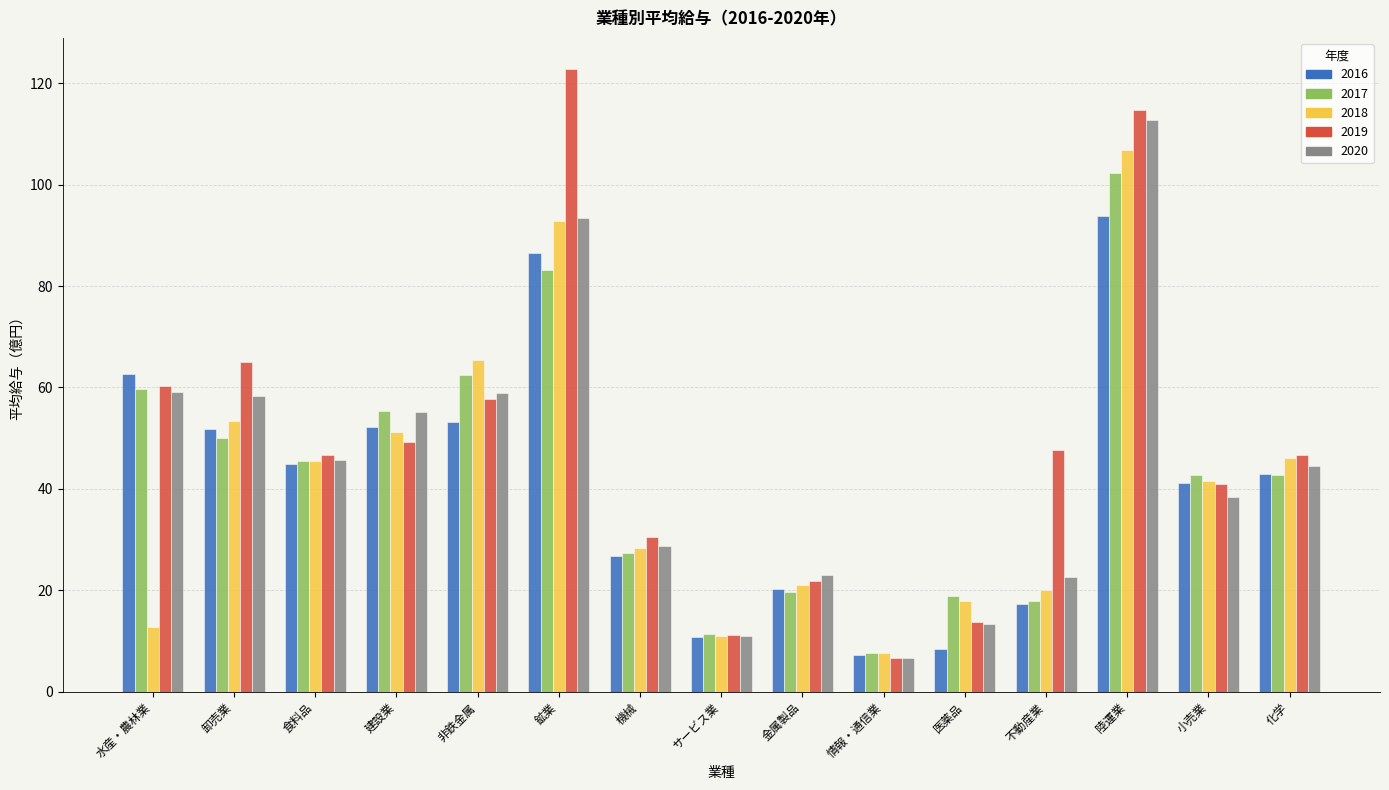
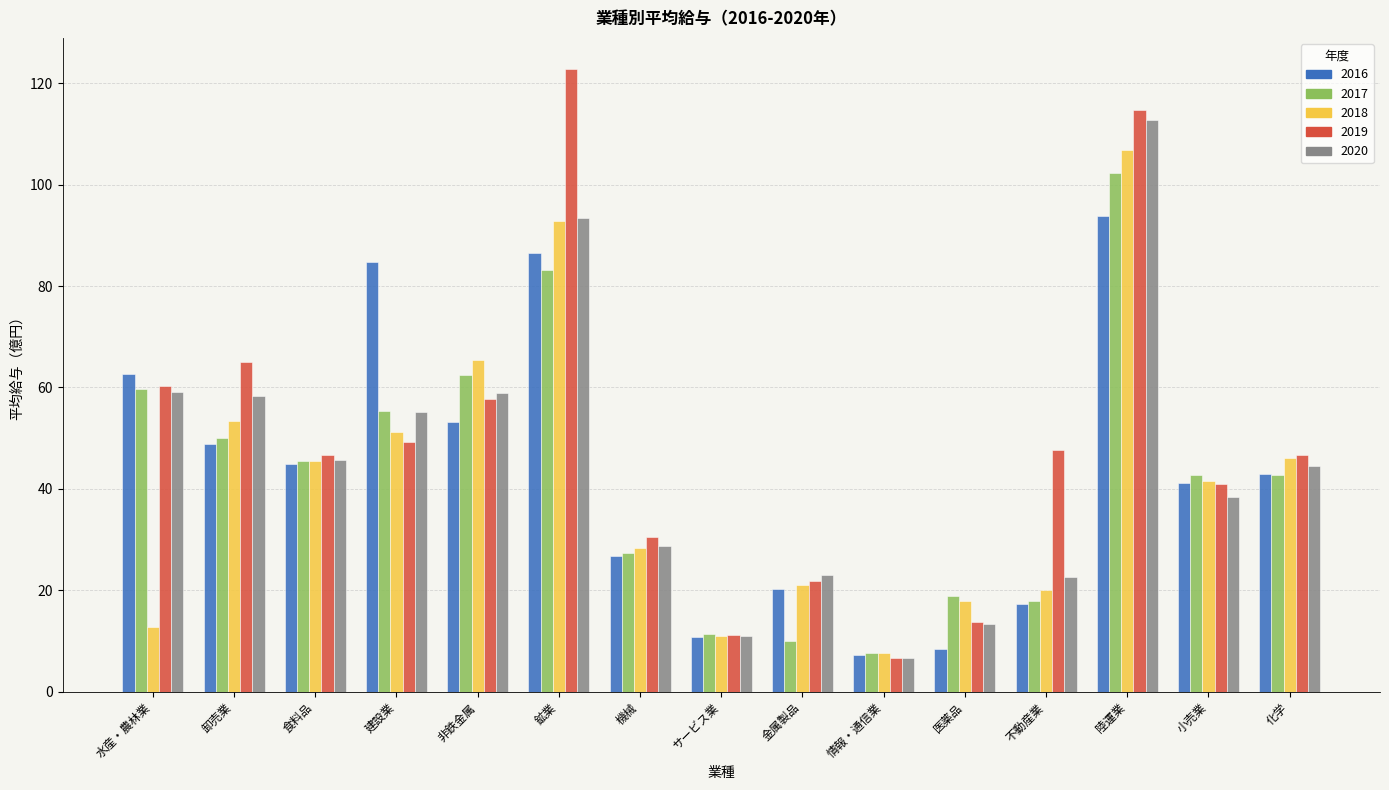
2016, 卸売業: 52 -> 49
2016, 建設業: 52 -> 85
2017, 金属製品: 20 -> 10
